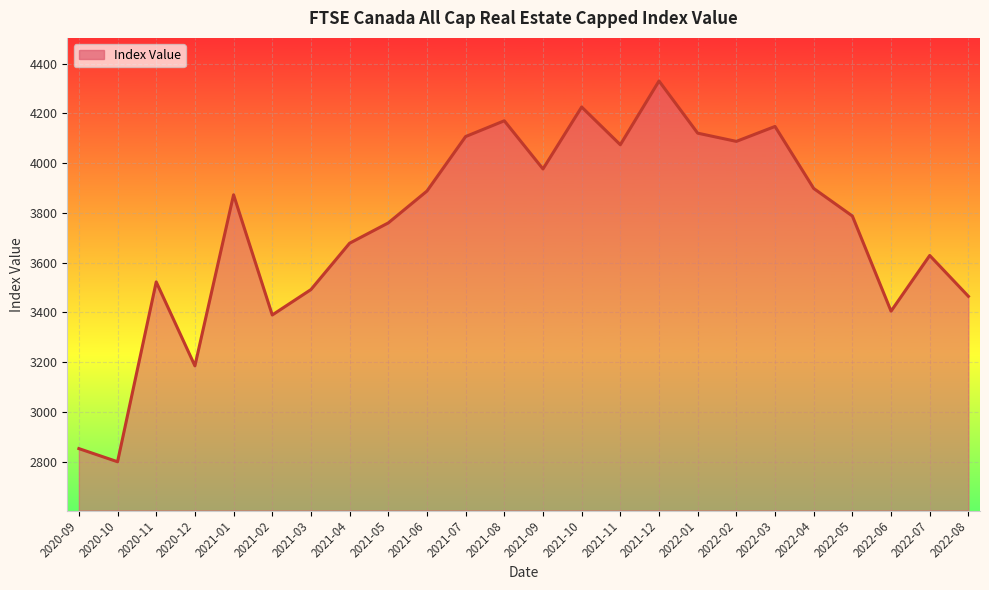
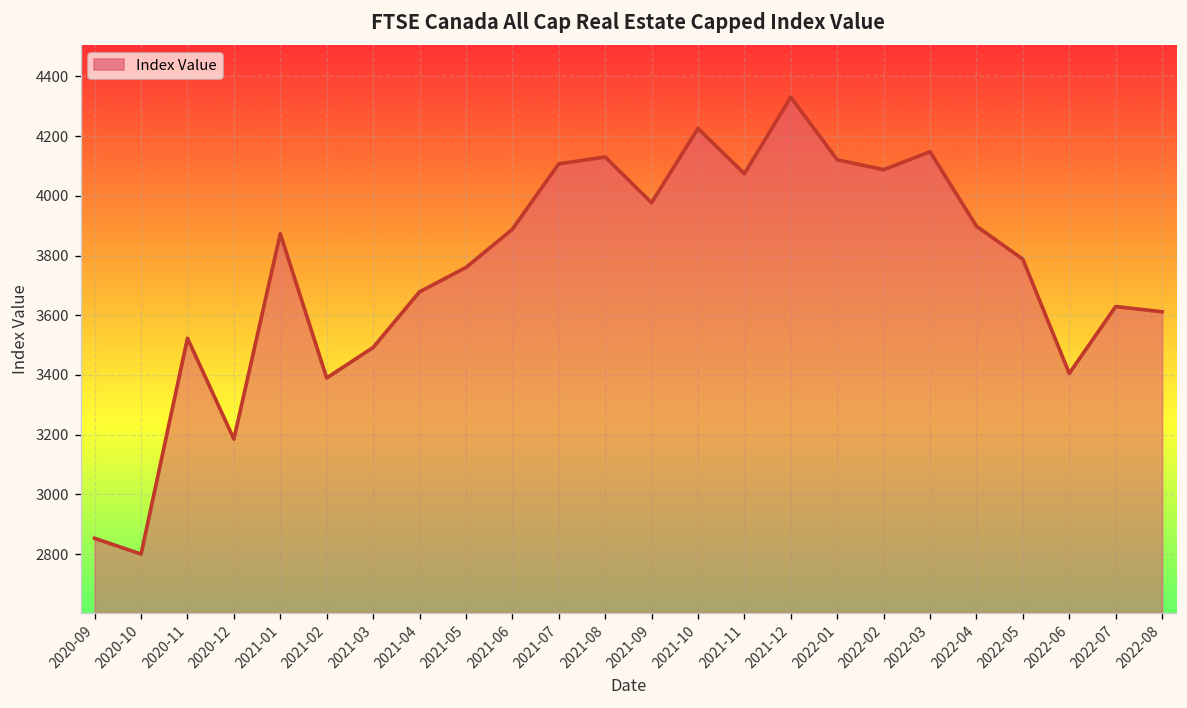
2021-08: 4170 -> 4130
2022-08: 3460 -> 3610
